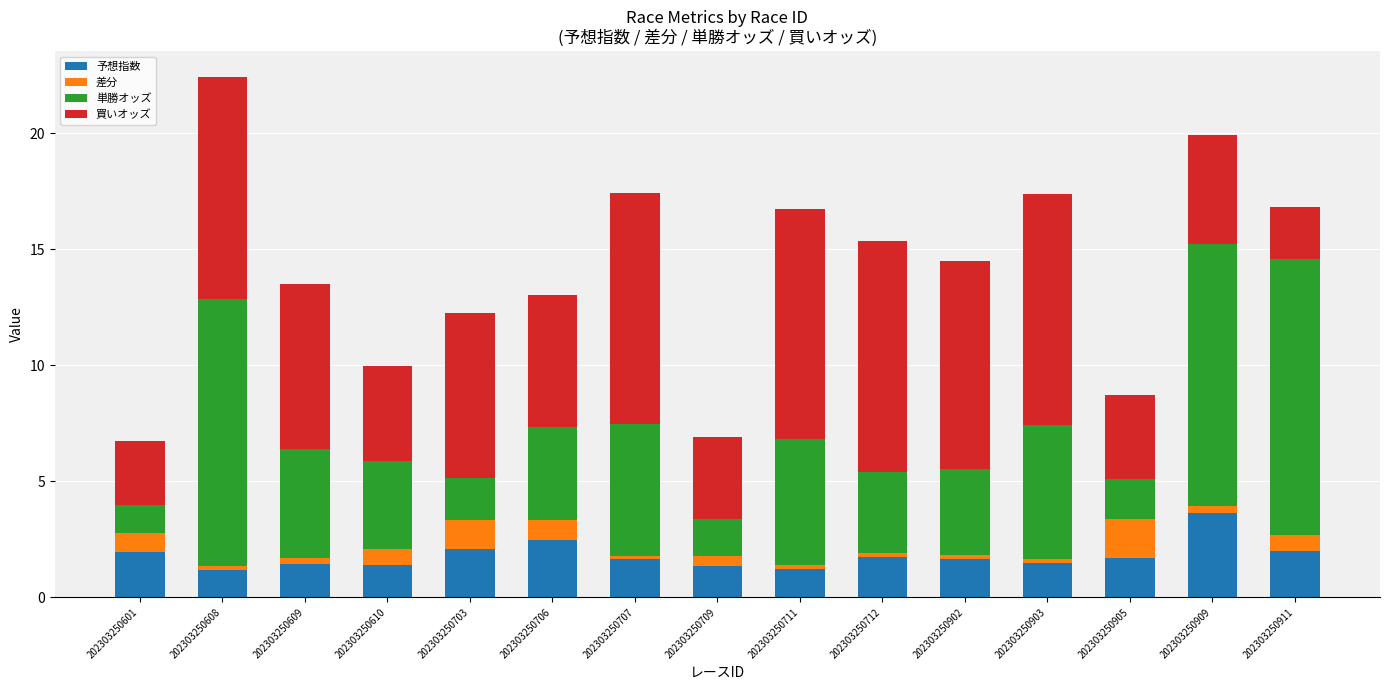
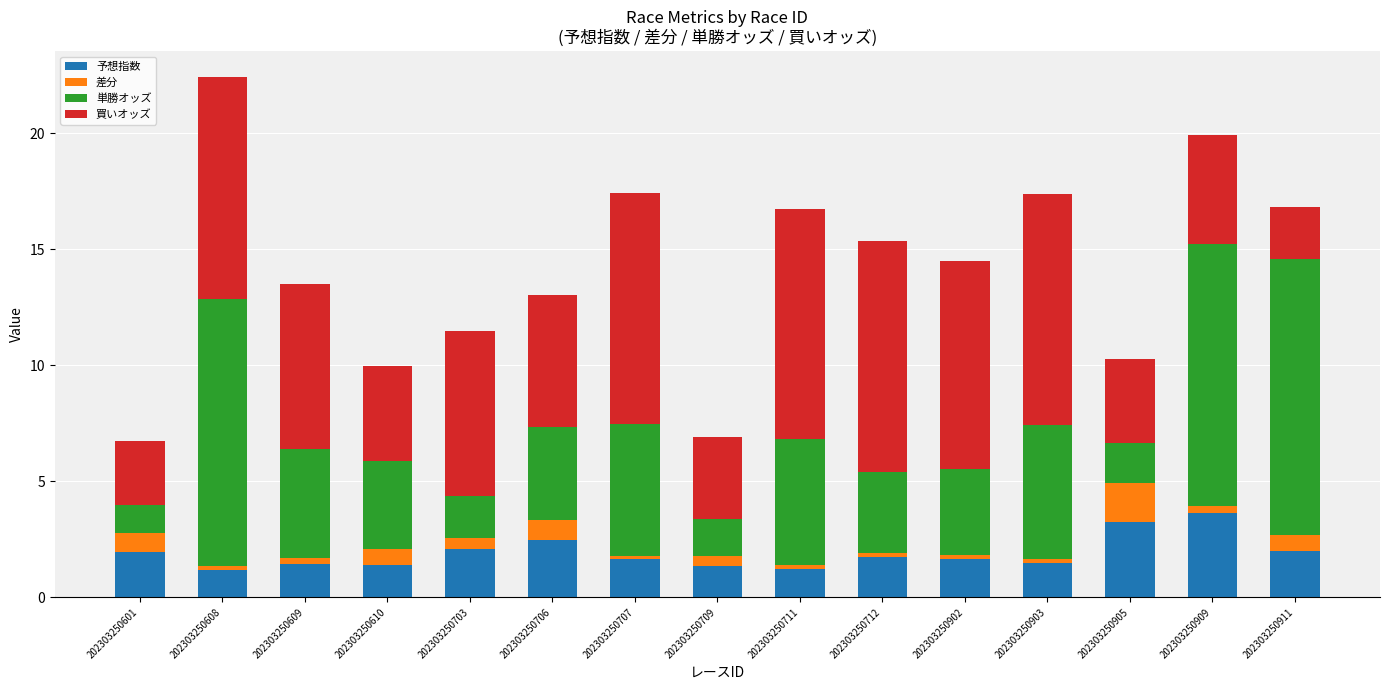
差分, 202303250703: 1.3 -> 0.5
予想指数, 202303250905: 1.7 -> 3.2
